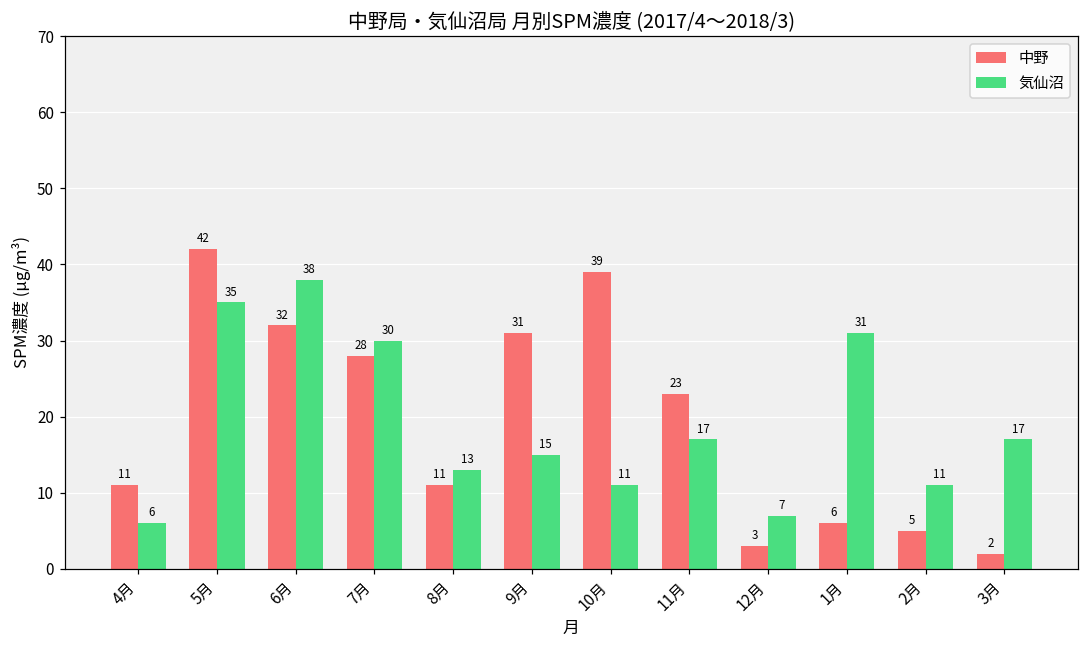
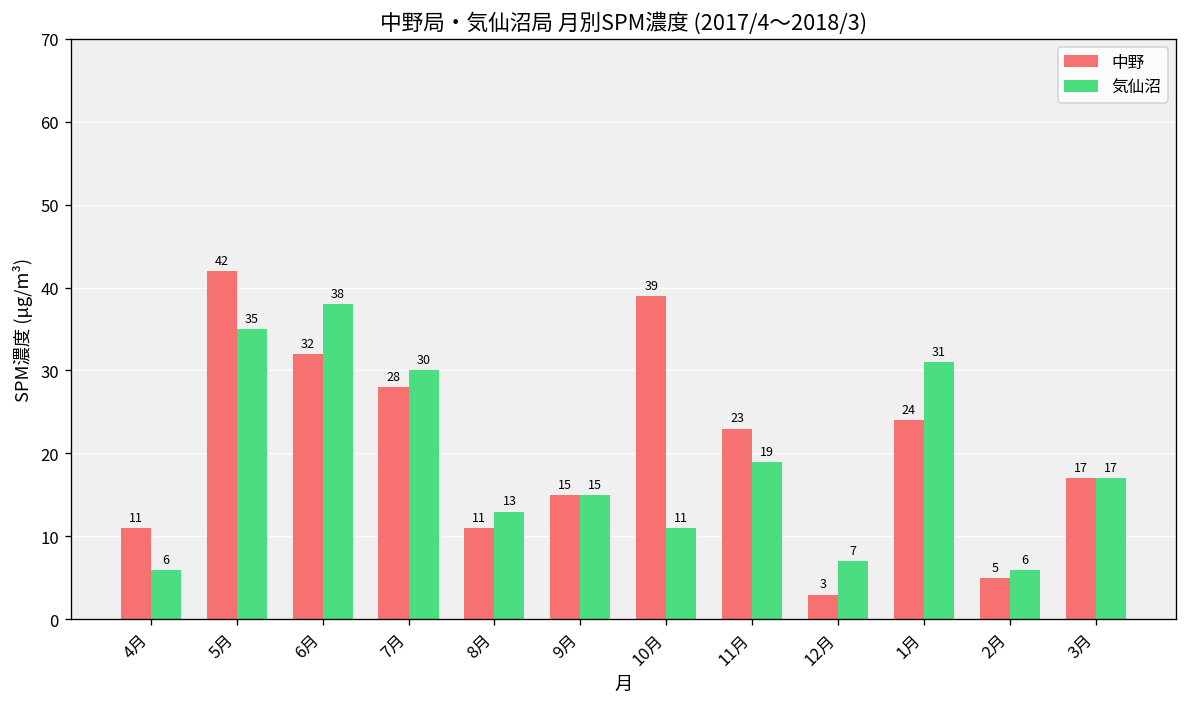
中野, 9月: 31 -> 15
気仙沼, 11月: 17 -> 19
中野, 1月: 6 -> 24
気仙沼, 2月: 11 -> 6
中野, 3月: 2 -> 17
